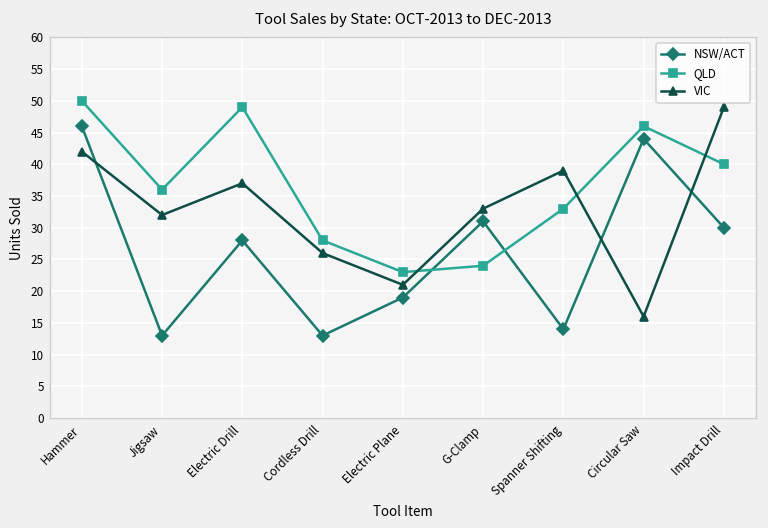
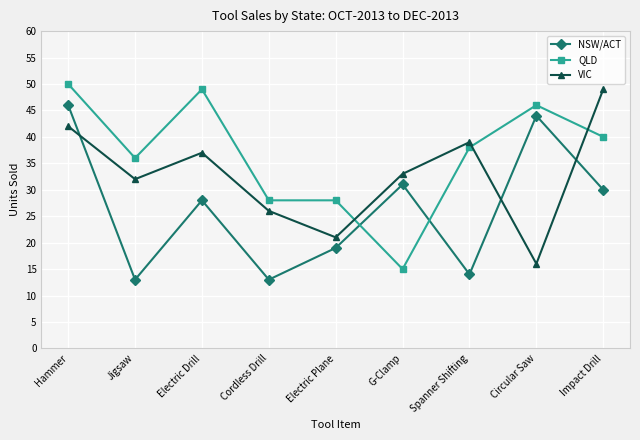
QLD, Electric Plane: 23 -> 28
QLD, G-Clamp: 24 -> 15
QLD, Spanner Shifting: 33 -> 38
